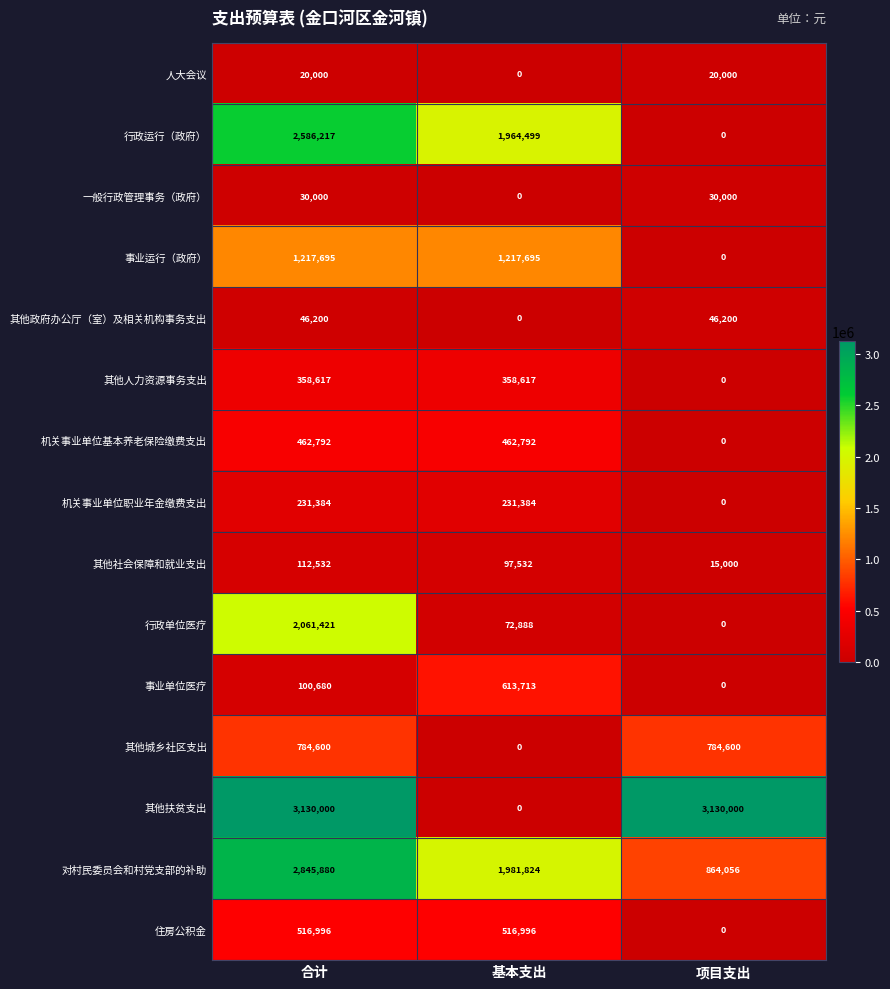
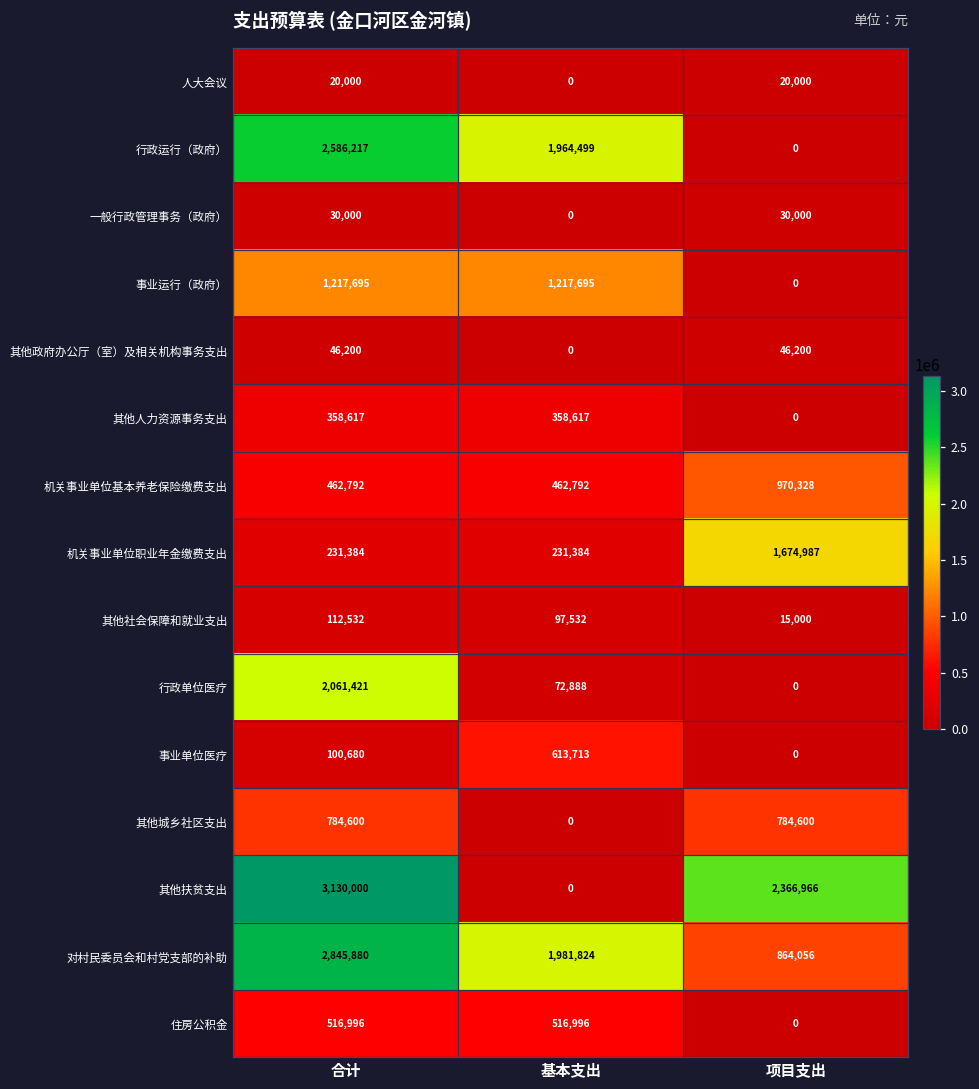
机关事业单位基本养老保险缴费支出, 项目支出: 0 -> 970,328
机关事业单位职业年金缴费支出, 项目支出: 0 -> 1,674,987
其他扶贫支出, 项目支出: 3,130,000 -> 2,366,966
